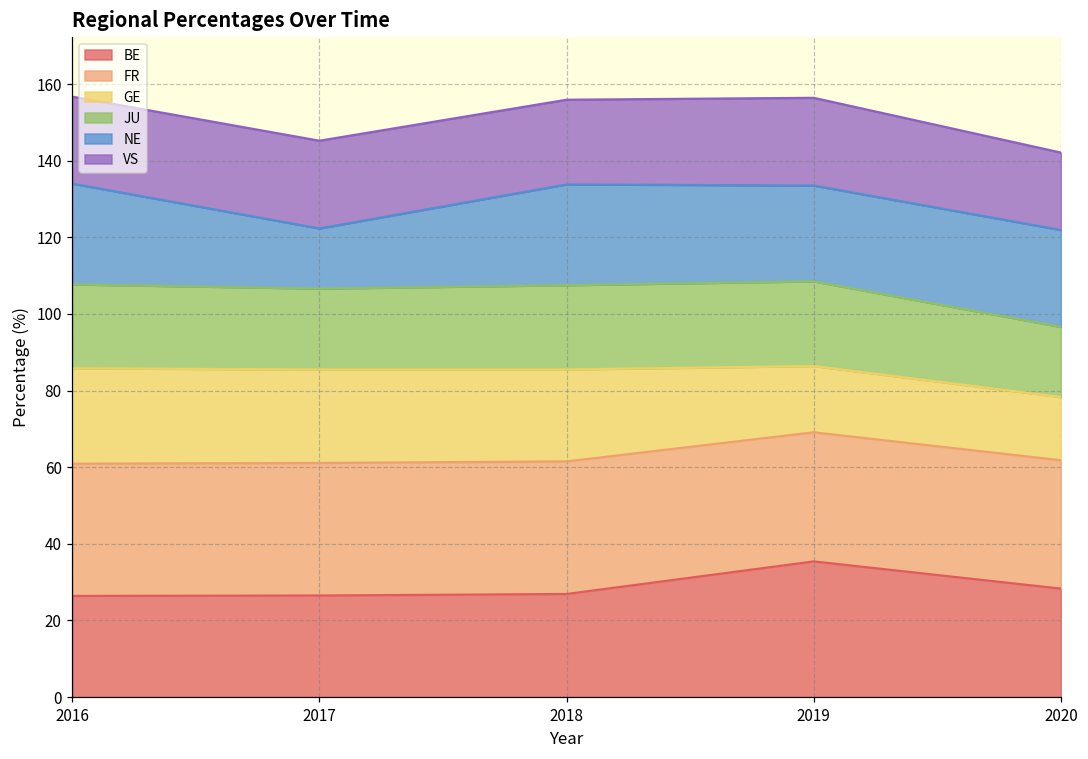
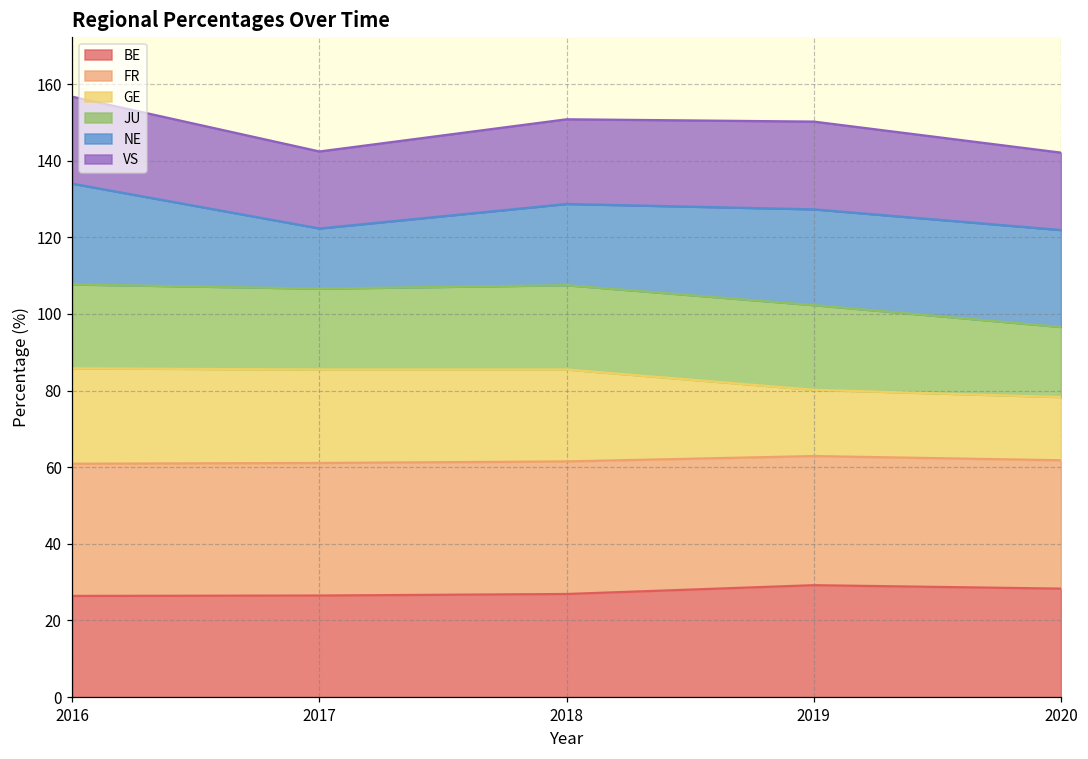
VS, 2017: 23 -> 20
NE, 2018: 26 -> 21
BE, 2019: 35 -> 29
